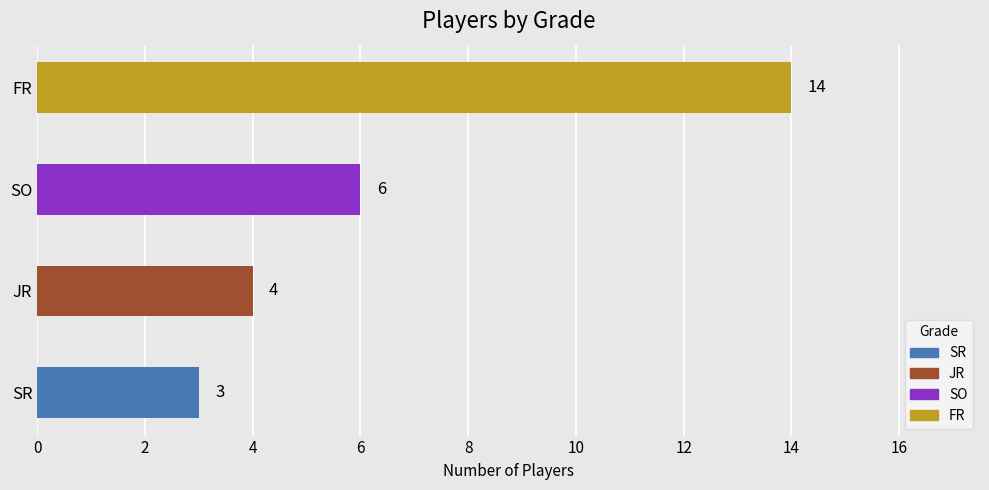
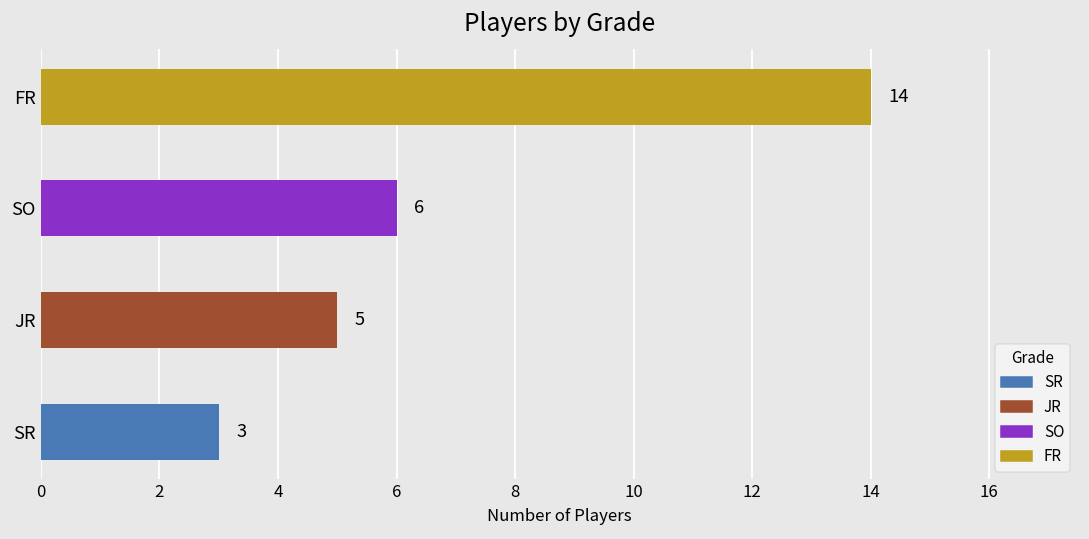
JR: 4 -> 5
